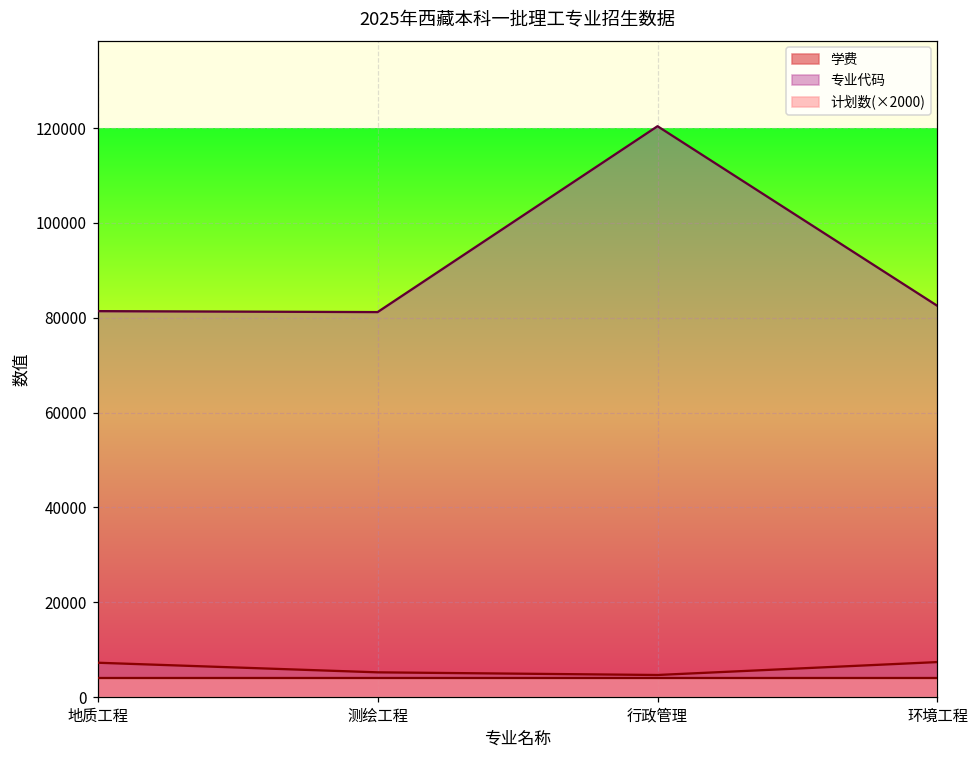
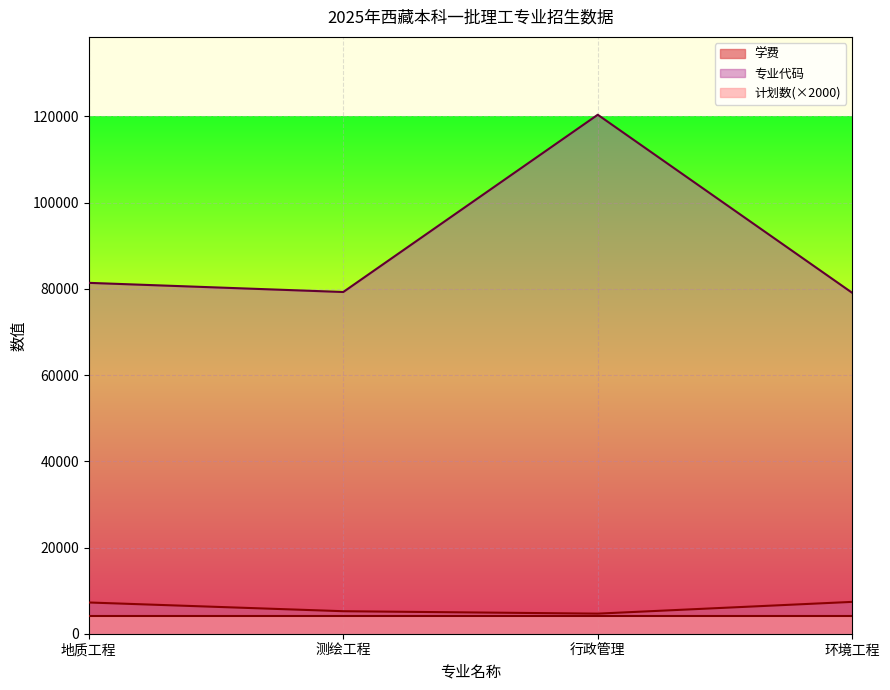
专业代码, 测绘工程: 81000 -> 79000
专业代码, 环境工程: 83000 -> 79000
